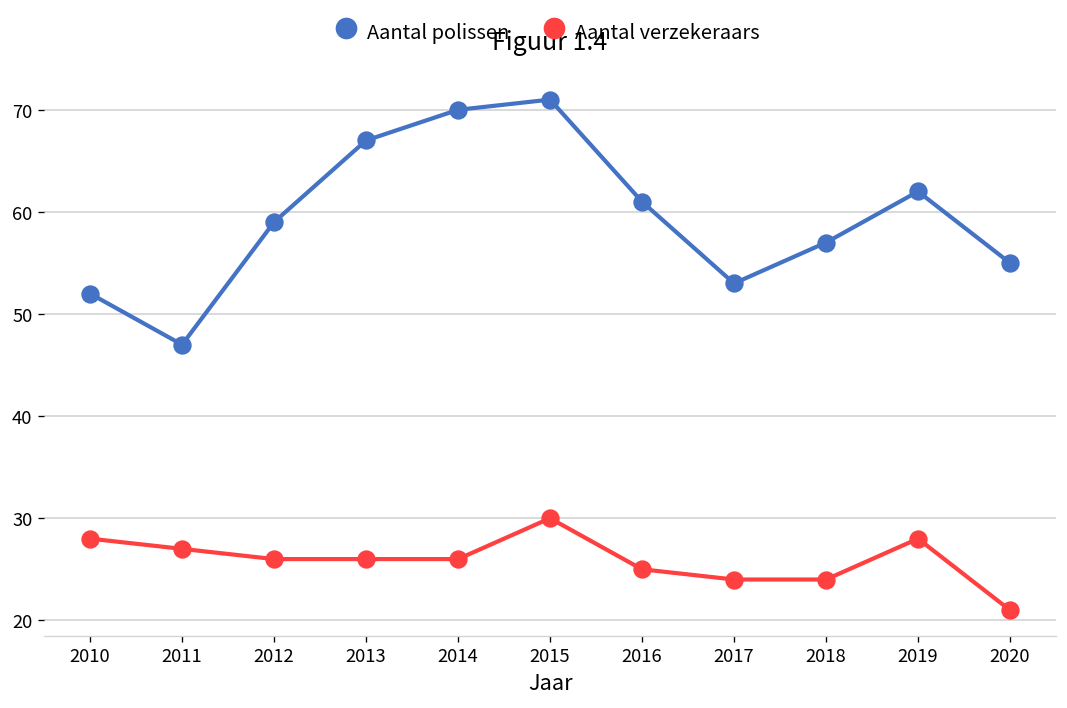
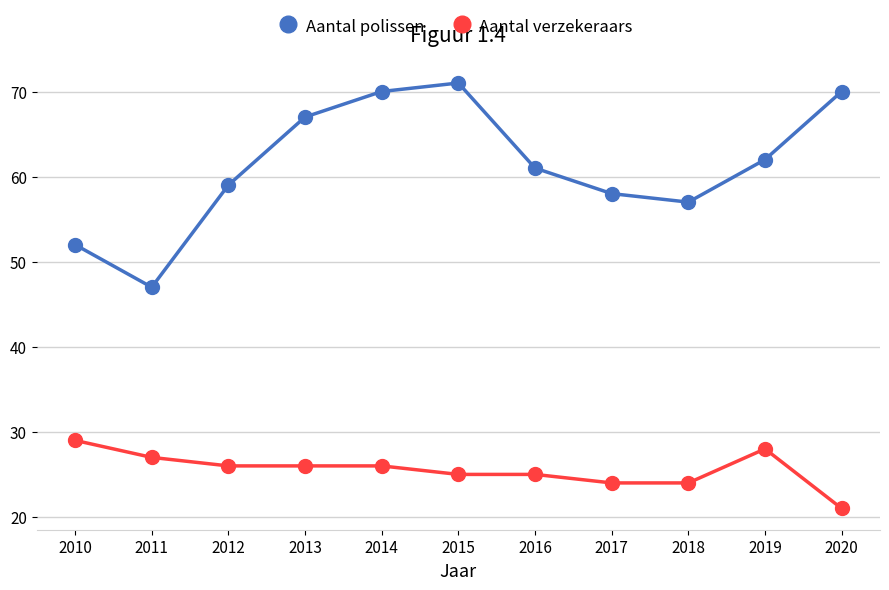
Aantal verzekeraars, 2010: 28 -> 29
Aantal verzekeraars, 2015: 30 -> 25
Aantal polissen, 2017: 53 -> 58
Aantal polissen, 2020: 55 -> 70
